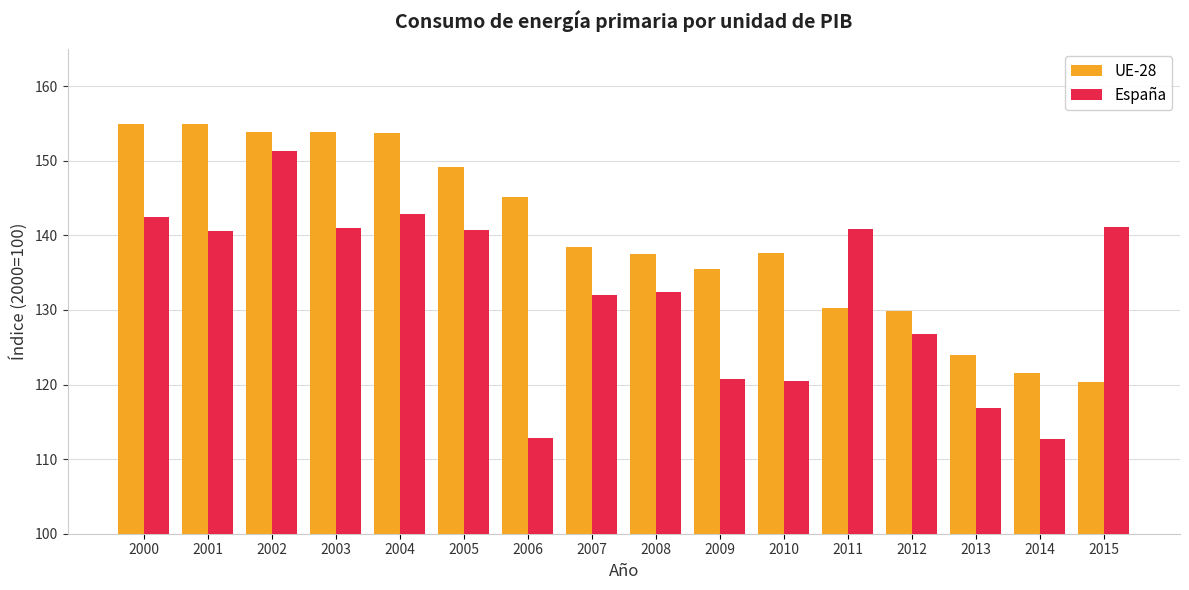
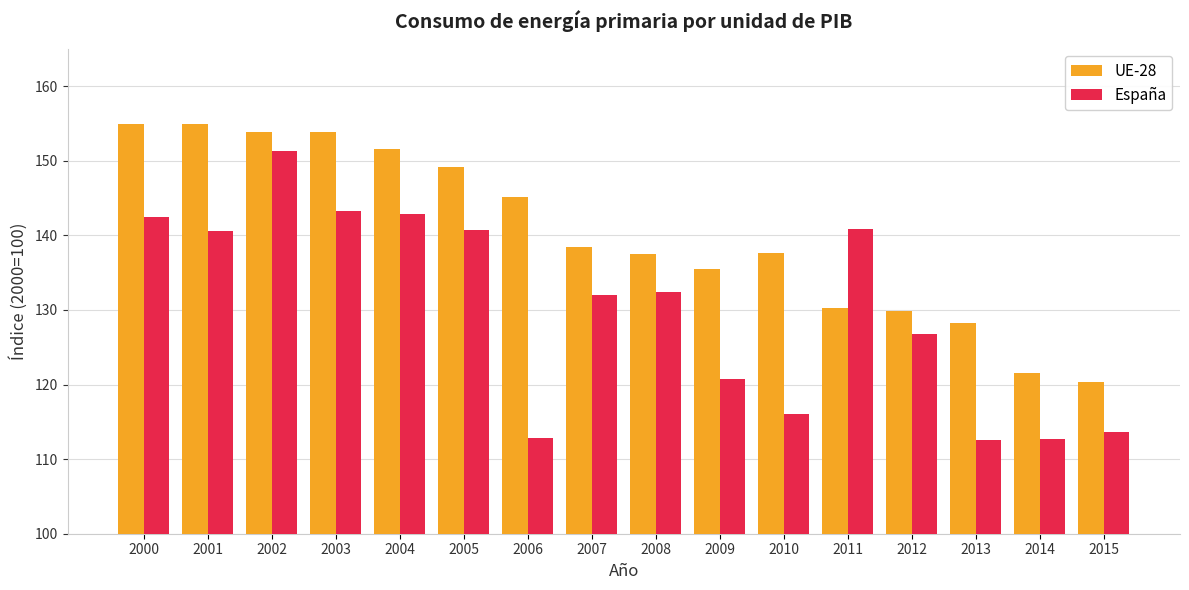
España, 2003: 141 -> 143
UE-28, 2004: 154 -> 152
España, 2010: 121 -> 116
UE-28, 2013: 124 -> 128
España, 2013: 117 -> 113
España, 2015: 141 -> 114
